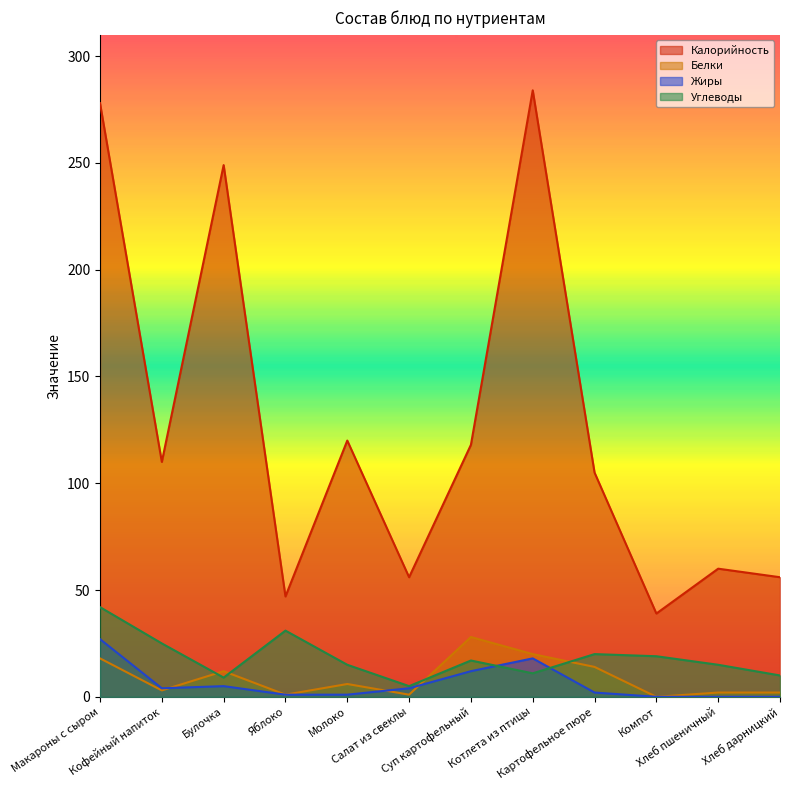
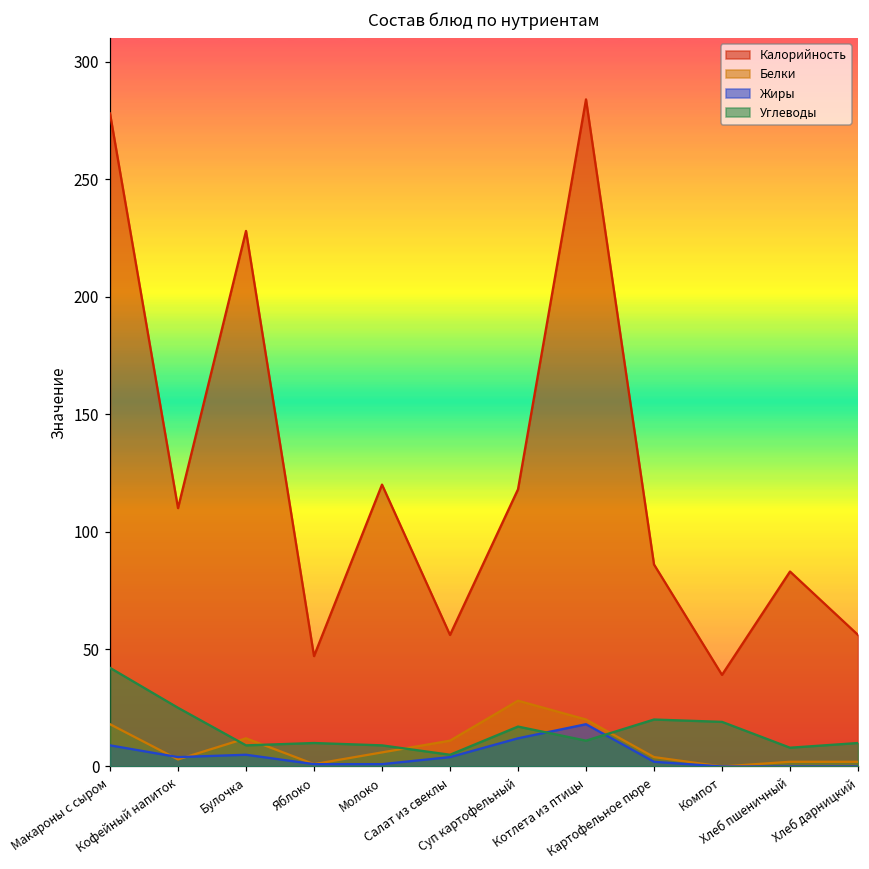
Жиры, Макароны с сыром: 27 -> 9
Калорийность, Булочка: 249 -> 228
Углеводы, Яблоко: 31 -> 10
Углеводы, Молоко: 15 -> 9
Белки, Салат из свеклы: 1 -> 11
Калорийность, Картофельное пюре: 105 -> 86
Белки, Картофельное пюре: 14 -> 4
Калорийность, Хлеб пшеничный: 60 -> 83
Углеводы, Хлеб пшеничный: 15 -> 8
